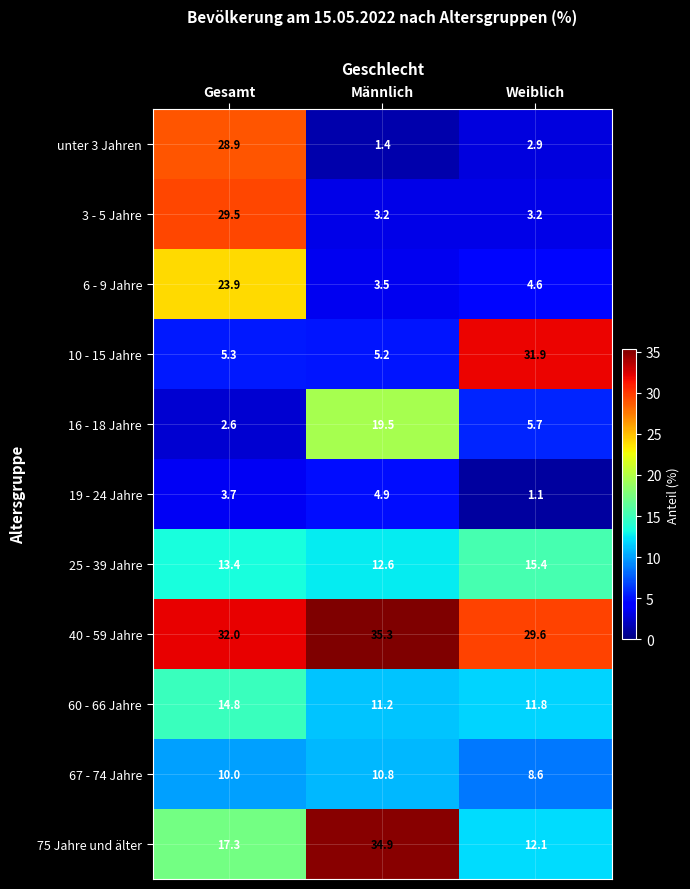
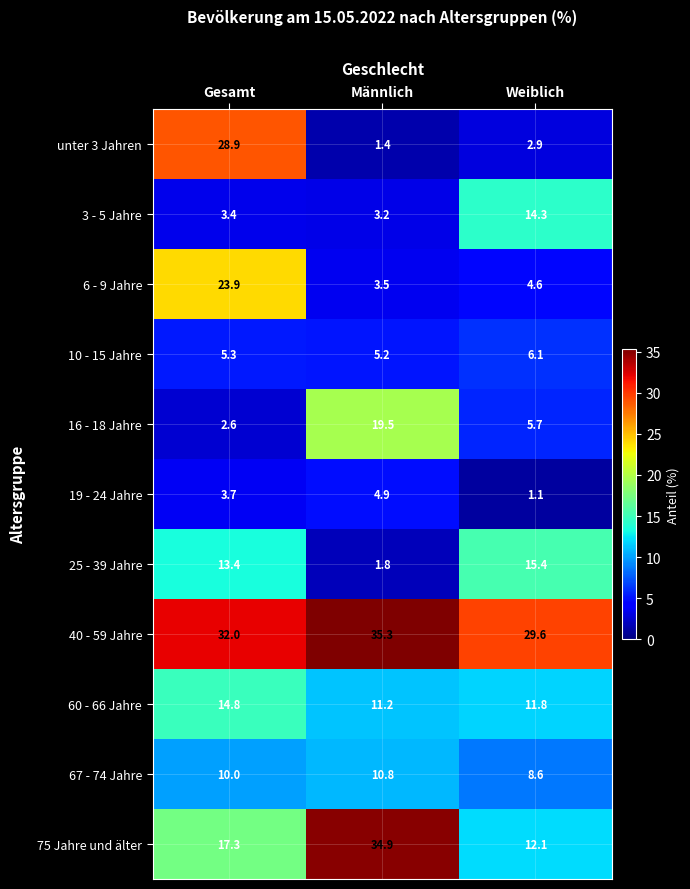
3 - 5 Jahre, Gesamt: 29.5 -> 3.4
3 - 5 Jahre, Weiblich: 3.2 -> 14.3
10 - 15 Jahre, Weiblich: 31.9 -> 6.1
25 - 39 Jahre, Männlich: 12.6 -> 1.8
